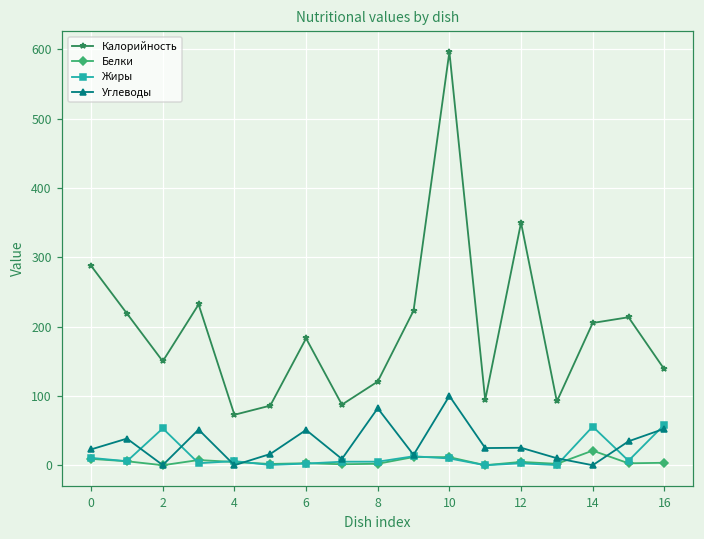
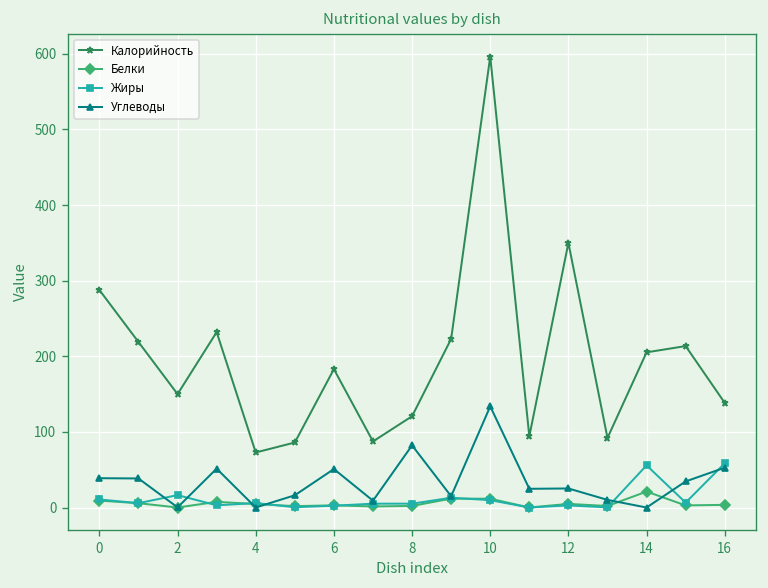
Углеводы, 0: 20 -> 40
Жиры, 2: 50 -> 20
Углеводы, 10: 100 -> 130
